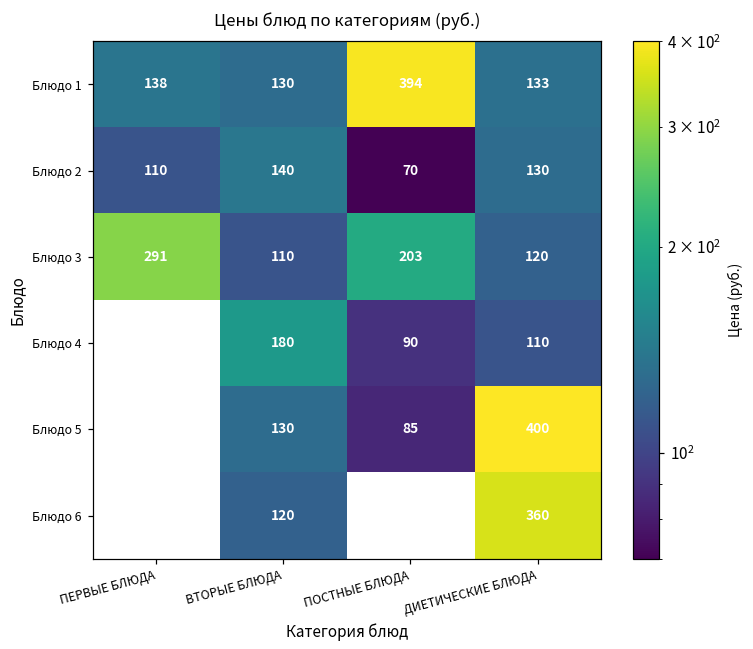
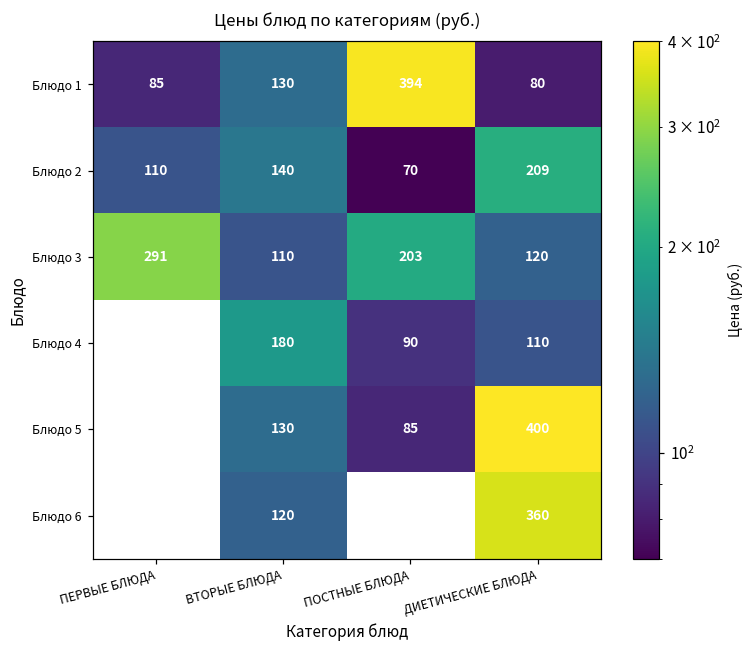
Блюдо 1, ПЕРВЫЕ БЛЮДА: 138 -> 85
Блюдо 1, ДИЕТИЧЕСКИЕ БЛЮДА: 133 -> 80
Блюдо 2, ДИЕТИЧЕСКИЕ БЛЮДА: 130 -> 209
